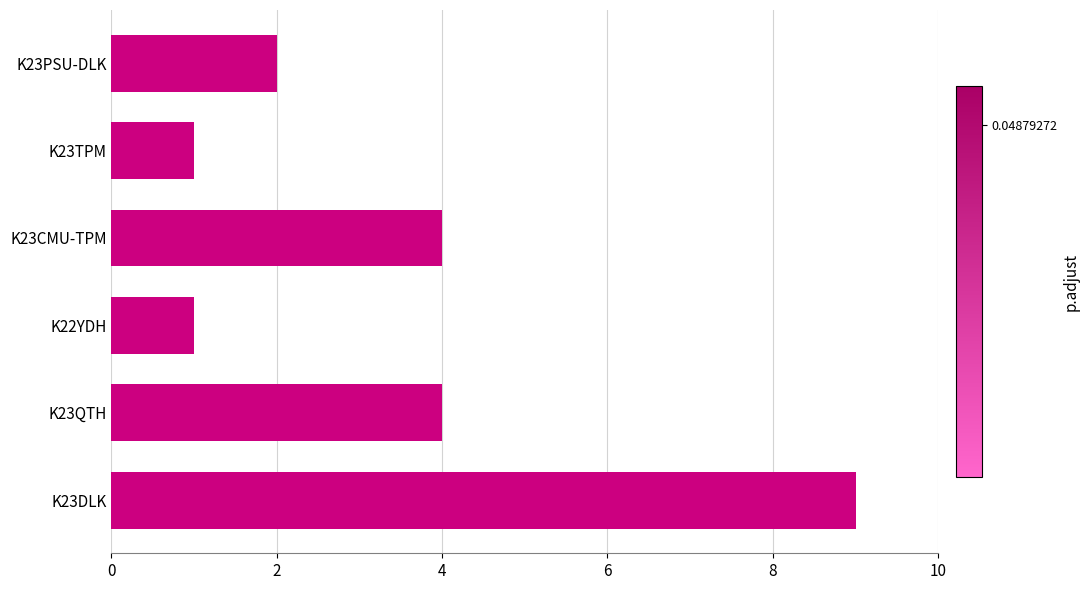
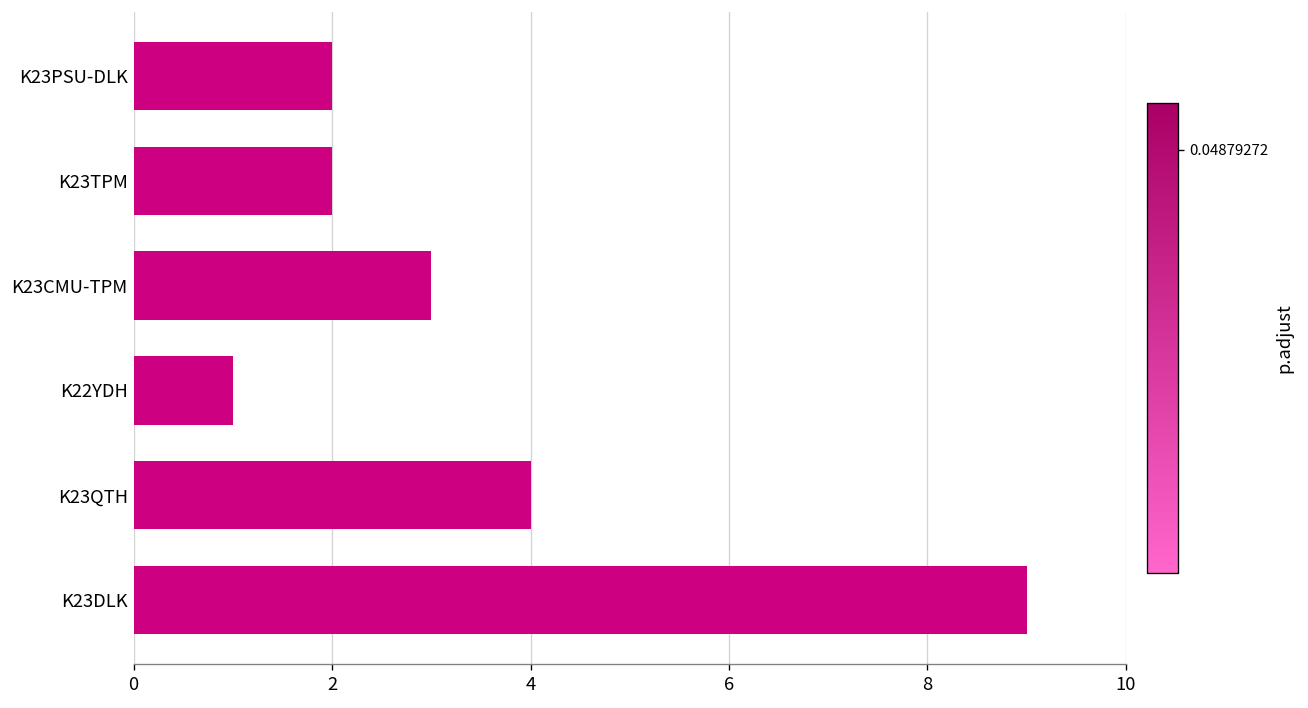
K23TPM: 1 -> 2
K23CMU-TPM: 4 -> 3
